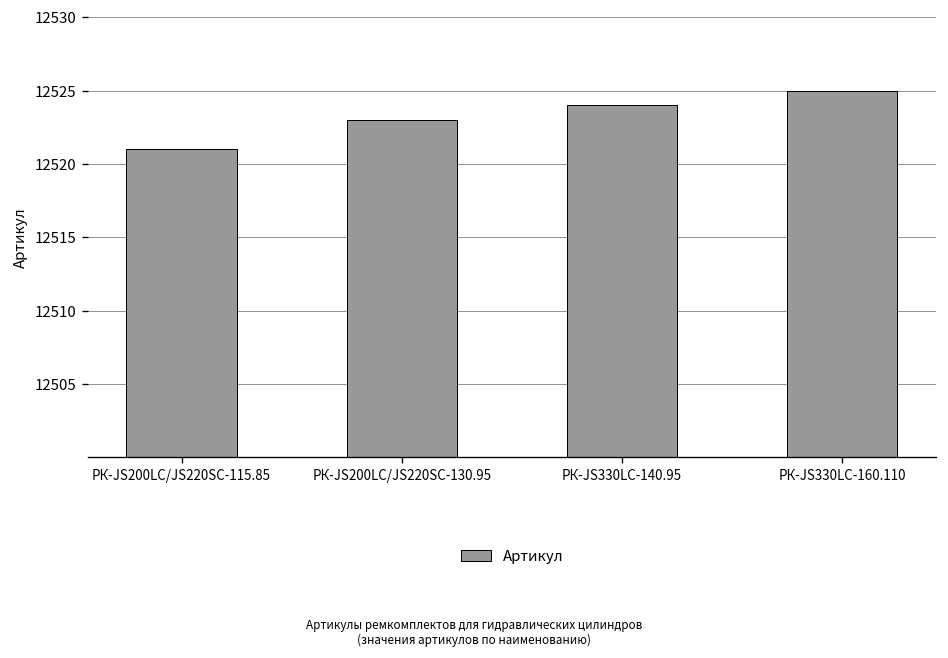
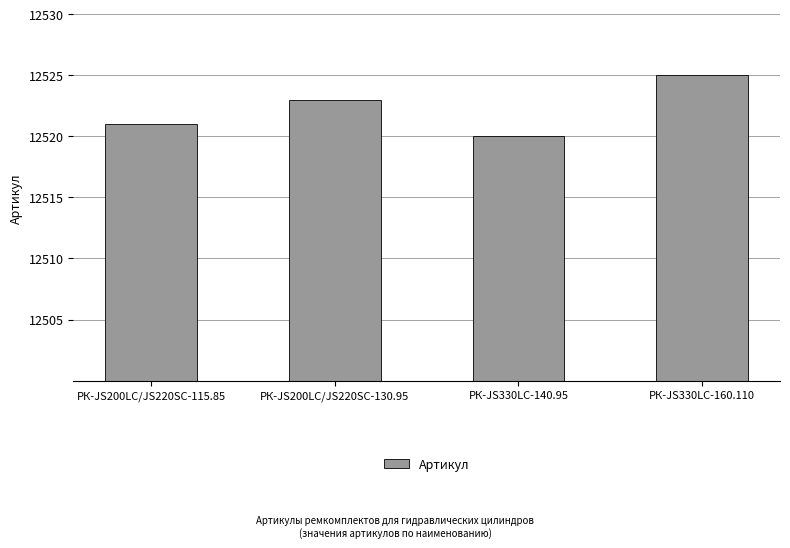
РК-JS330LC-140.95: 12524 -> 12520
